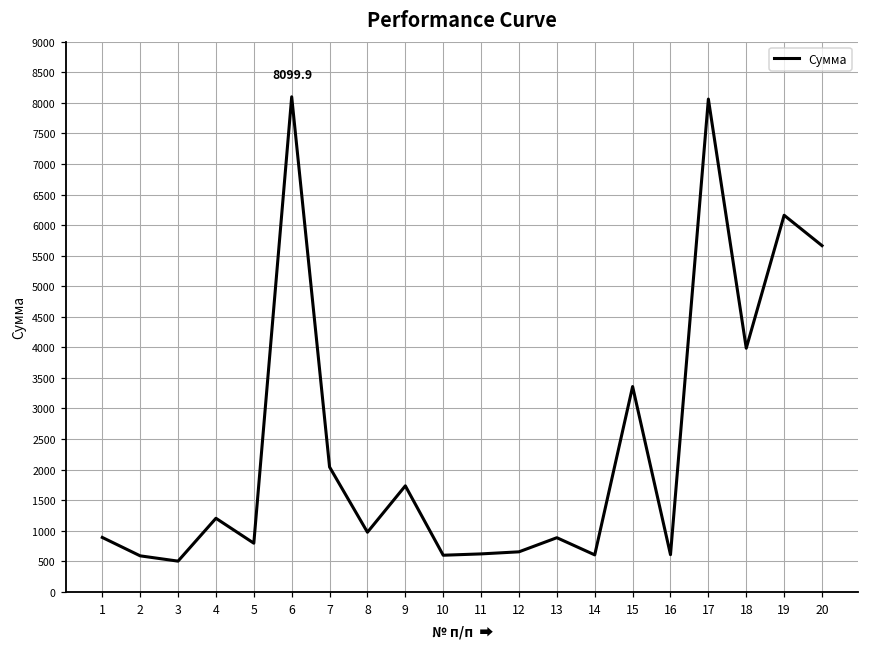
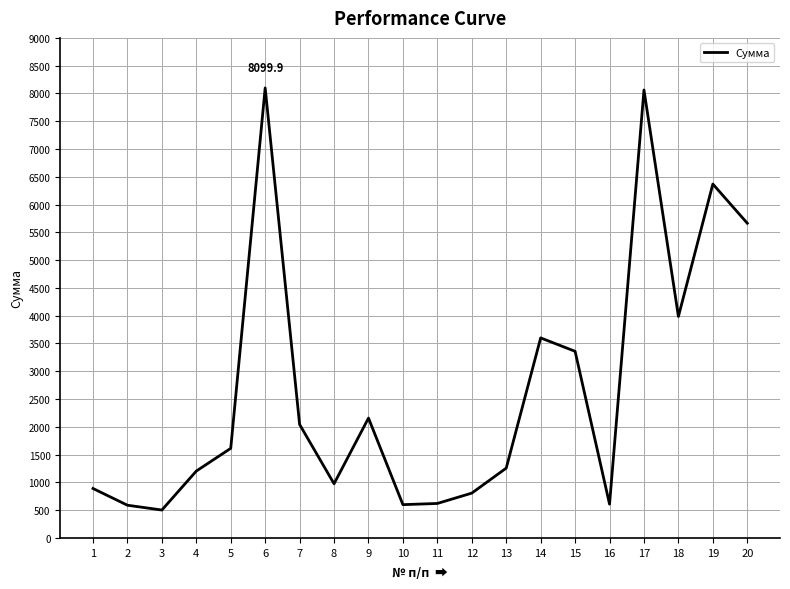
5: 800 -> 1600
9: 1700 -> 2200
12: 700 -> 800
13: 900 -> 1300
14: 600 -> 3600
19: 6200 -> 6400
